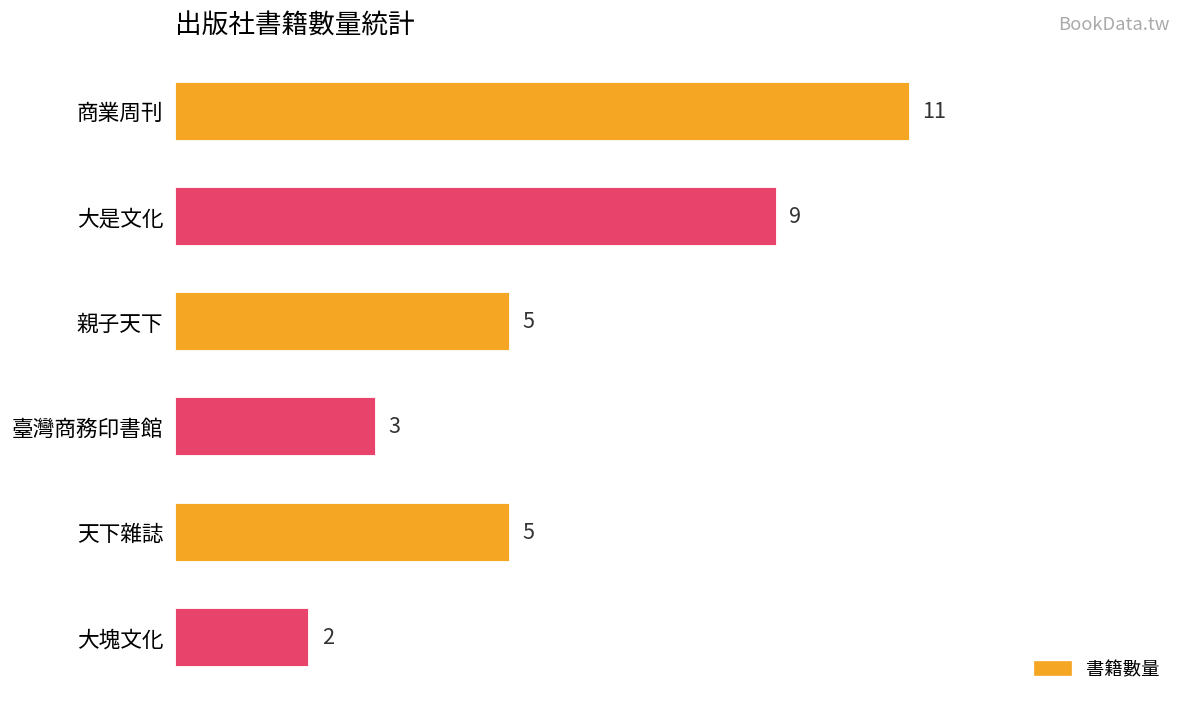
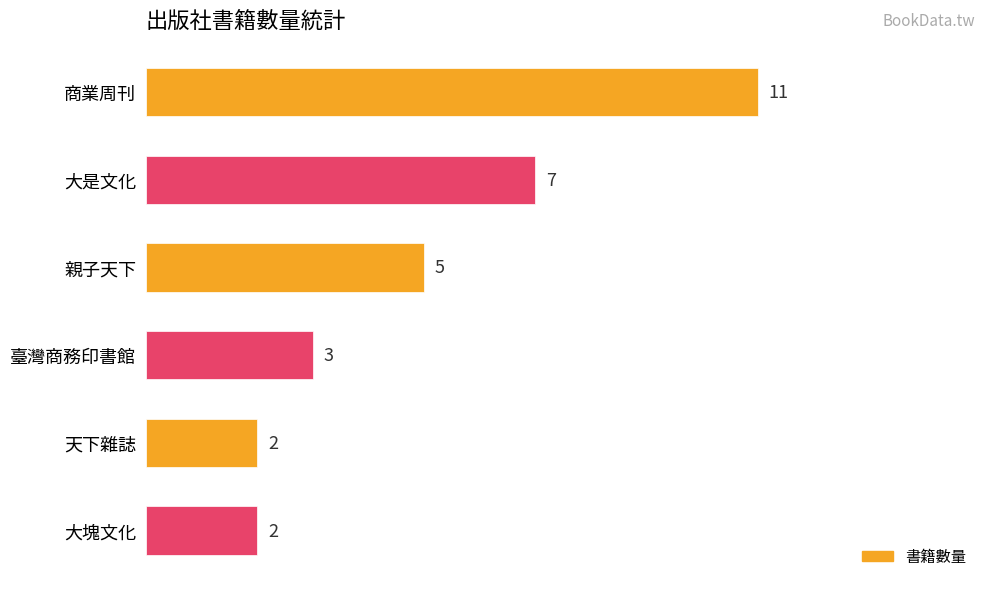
大是文化: 9 -> 7
天下雜誌: 5 -> 2
